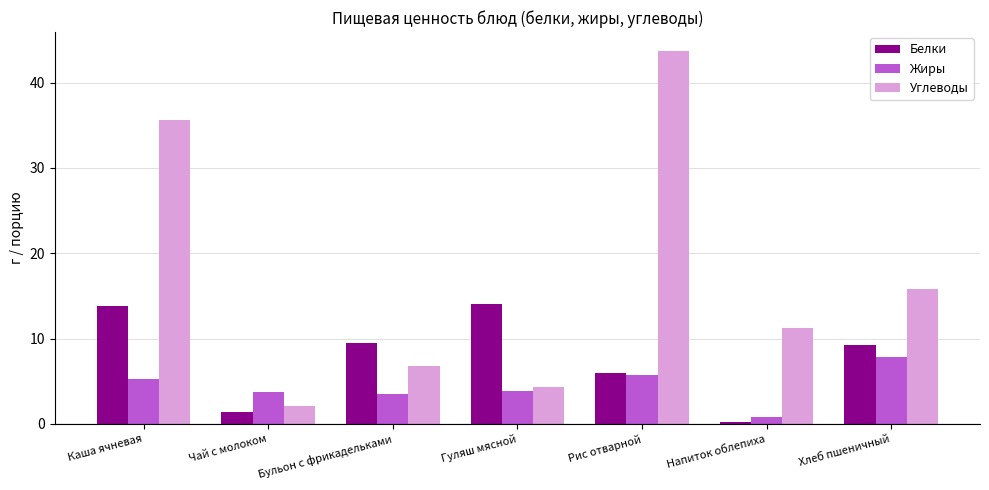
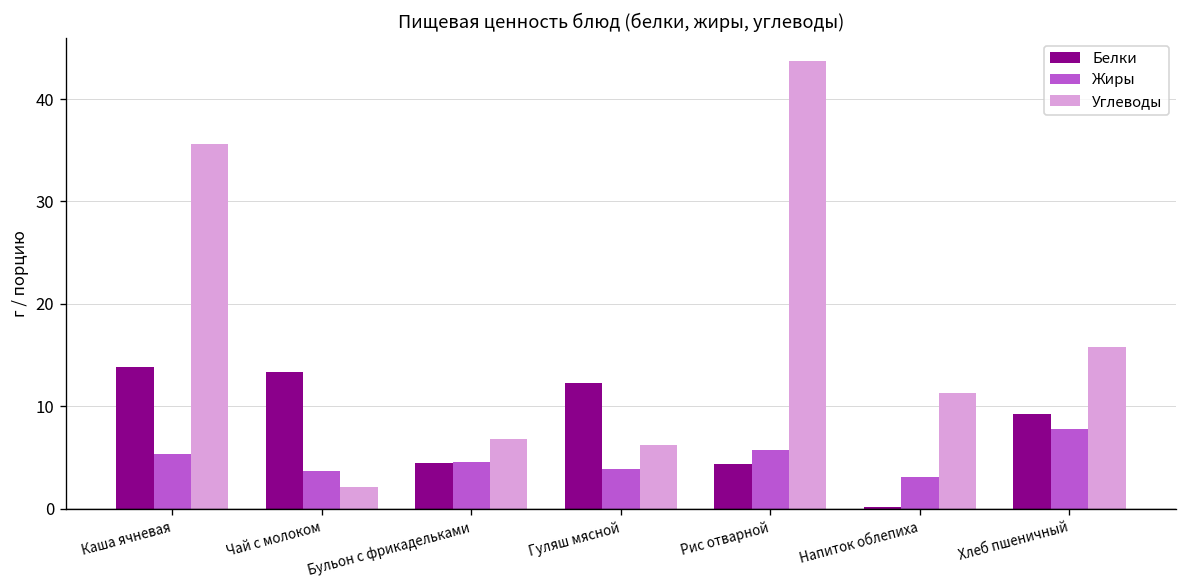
Белки, Чай с молоком: 1 -> 13
Белки, Бульон с фрикадельками: 9 -> 4
Жиры, Бульон с фрикадельками: 4 -> 5
Белки, Гуляш мясной: 14 -> 12
Углеводы, Гуляш мясной: 4 -> 6
Белки, Рис отварной: 6 -> 4
Жиры, Напиток облепиха: 1 -> 3
